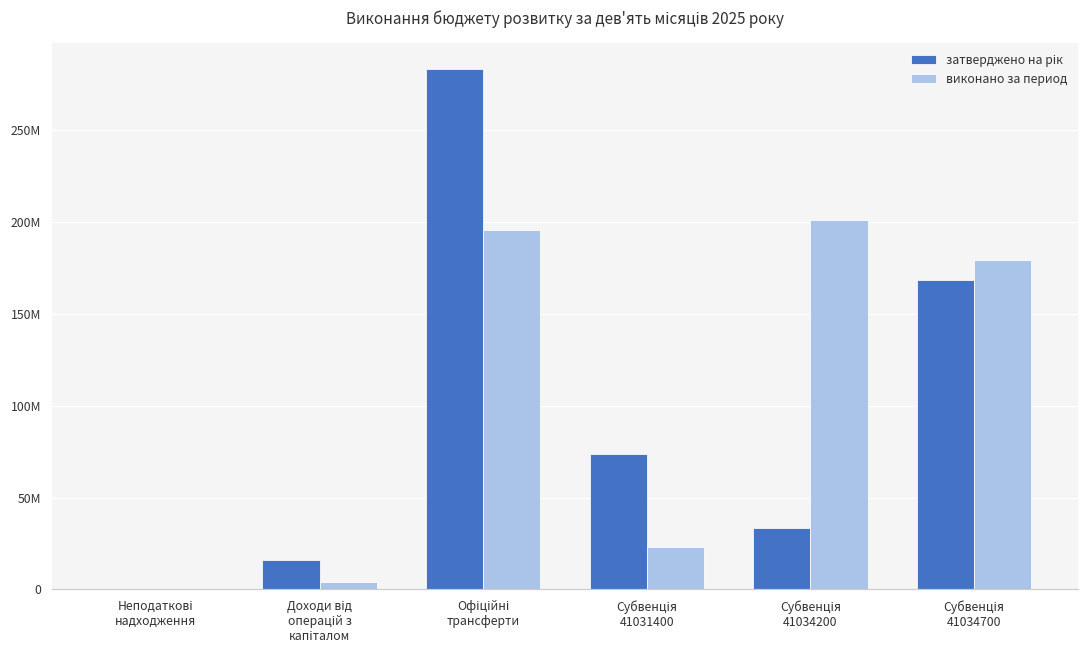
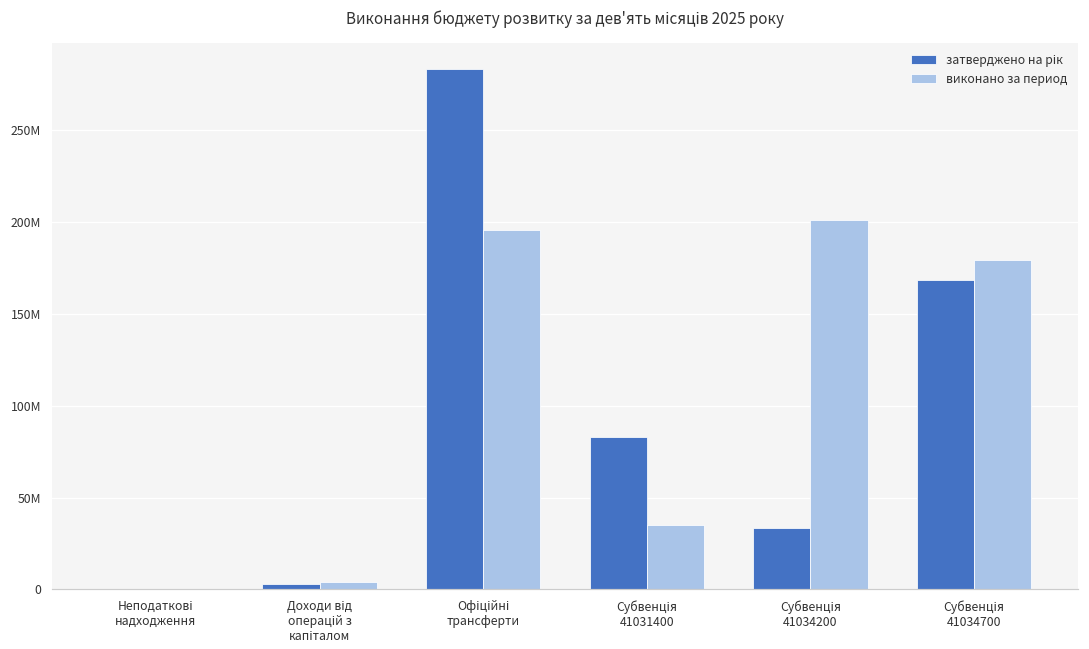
затверджено на рік, Доходи від операцій з капіталом: 16000000 -> 3000000
затверджено на рік, Субвенція 41031400: 74000000 -> 83000000
виконано за период, Субвенція 41031400: 23000000 -> 35000000
